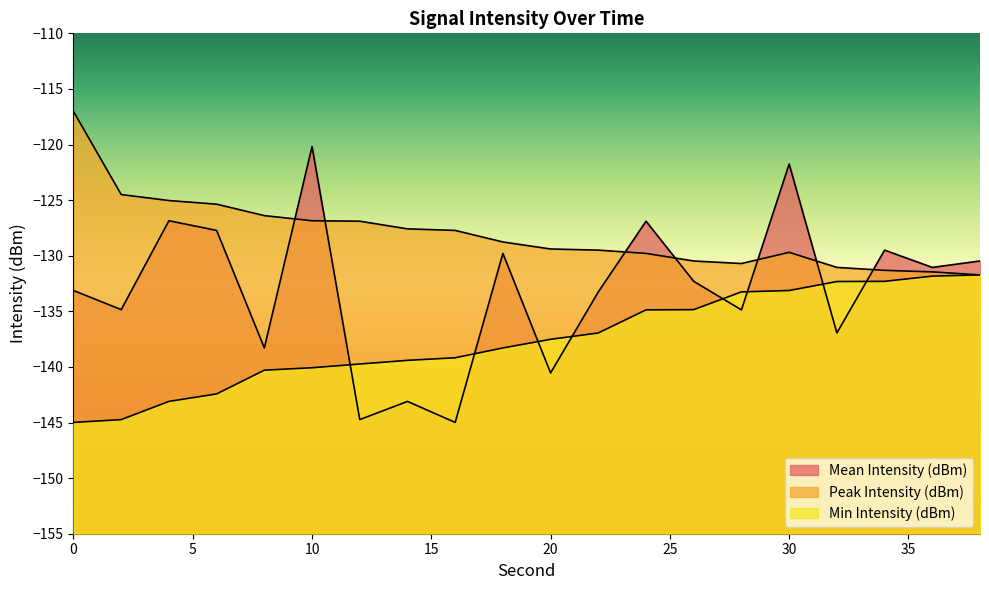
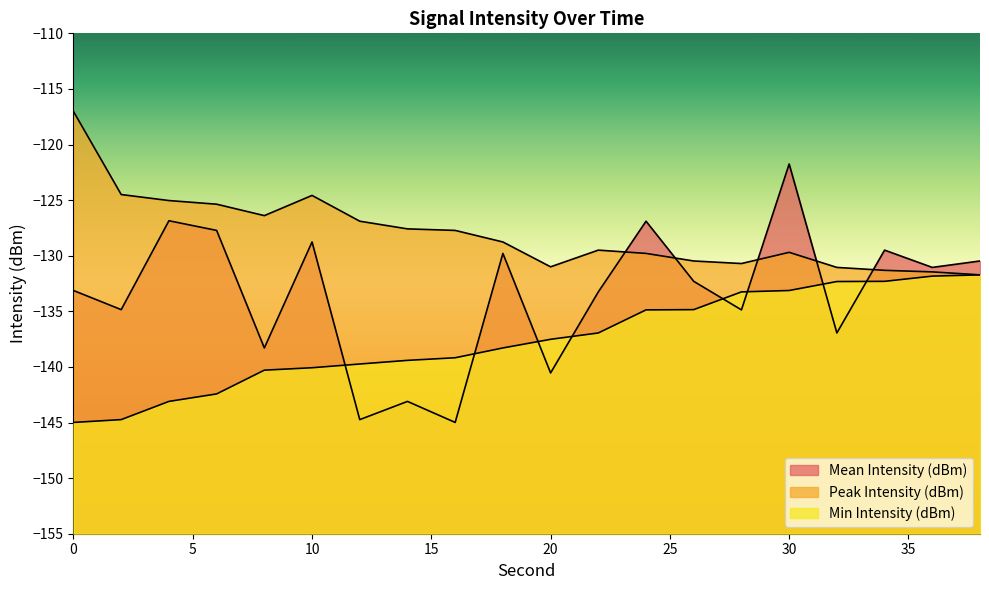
Mean Intensity (dBm), 10: -120.2 -> -128.8
Peak Intensity (dBm), 10: -126.9 -> -124.6
Peak Intensity (dBm), 20: -129.4 -> -131.0
